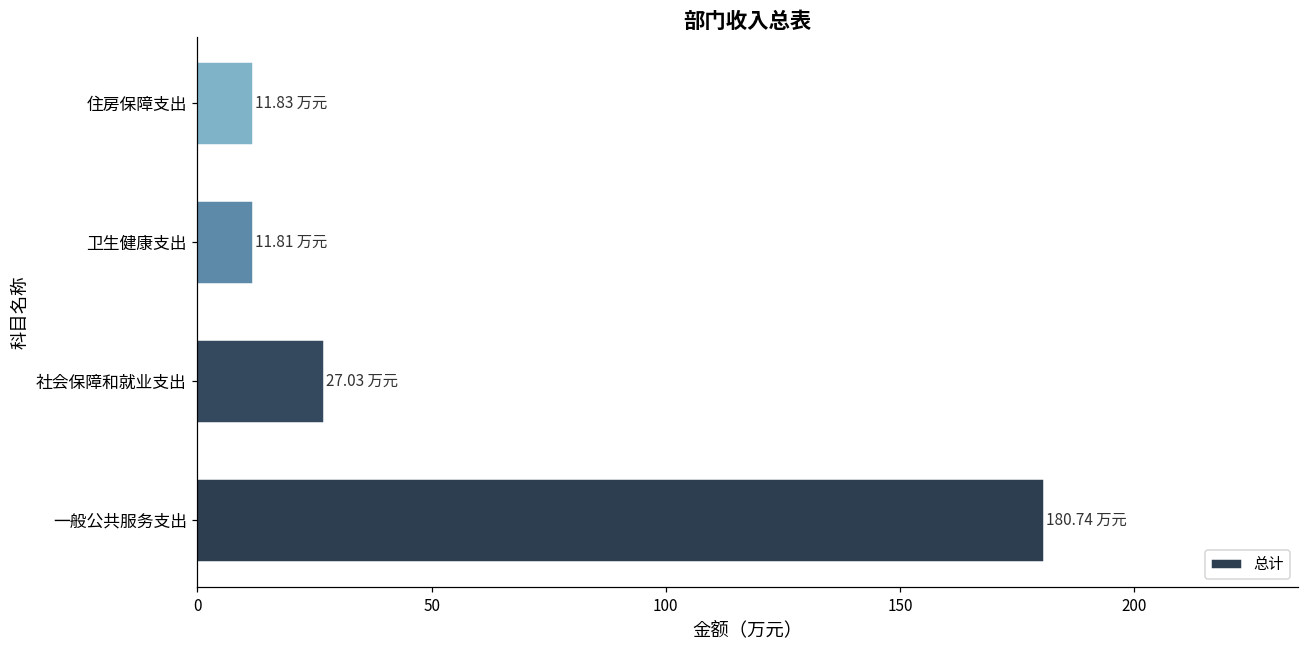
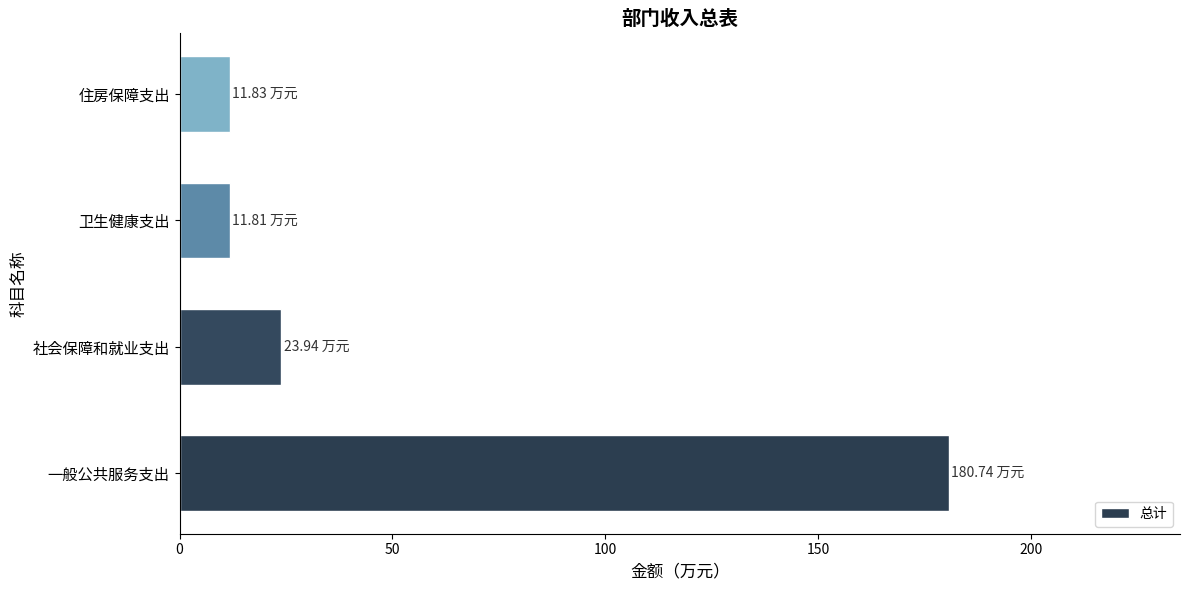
社会保障和就业支出: 27.03 -> 23.94
